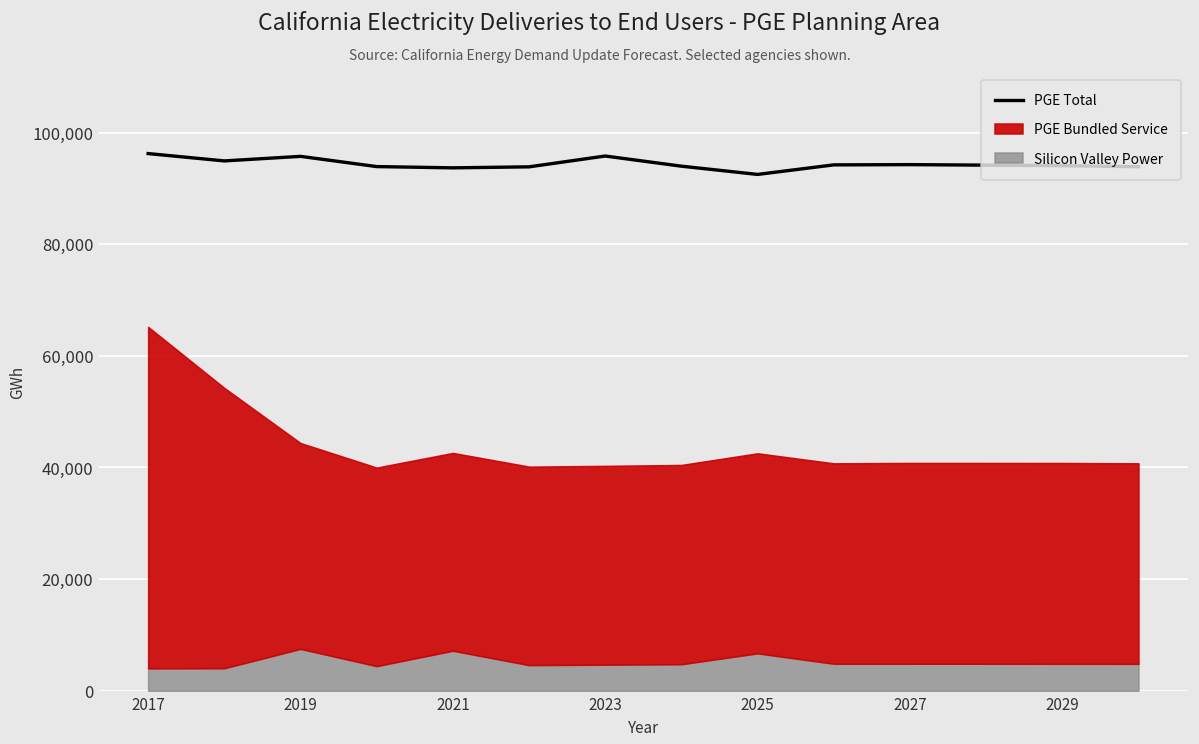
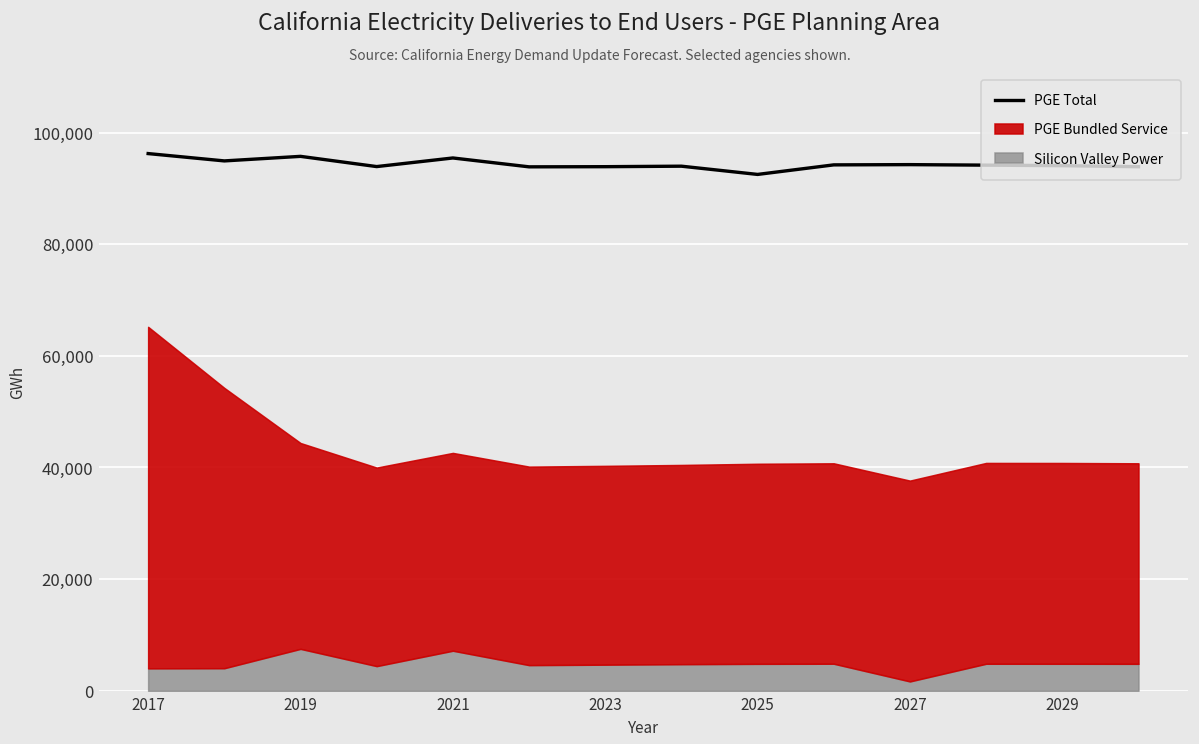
PGE Total, 2021: 94,000 -> 95,000
PGE Total, 2023: 96,000 -> 94,000
Silicon Valley Power, 2025: 7,000 -> 5,000
Silicon Valley Power, 2027: 5,000 -> 2,000
